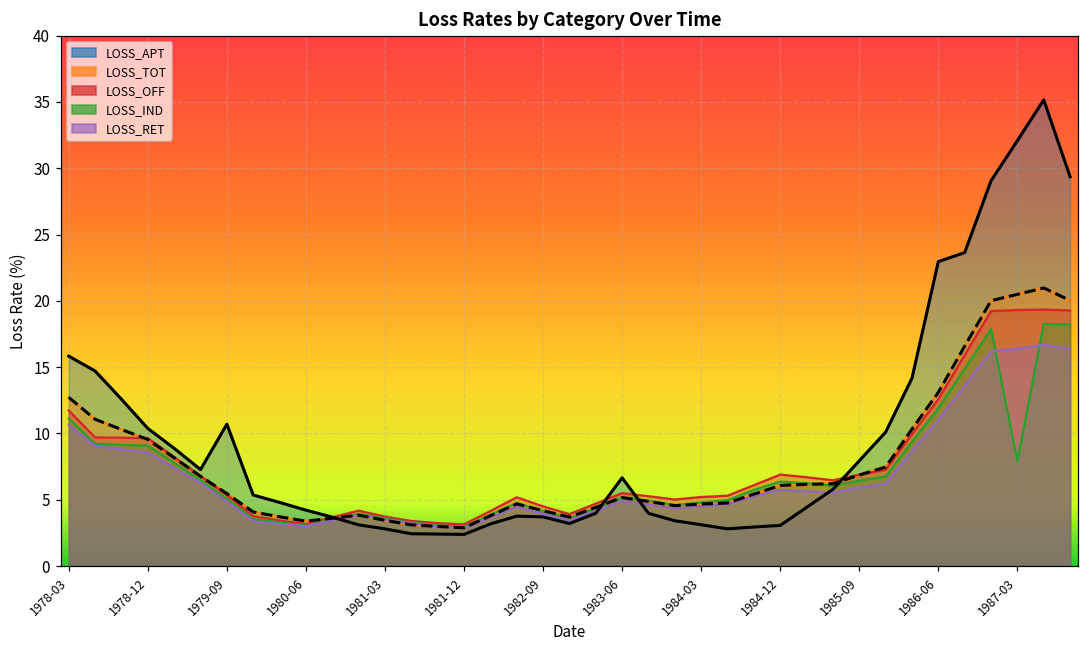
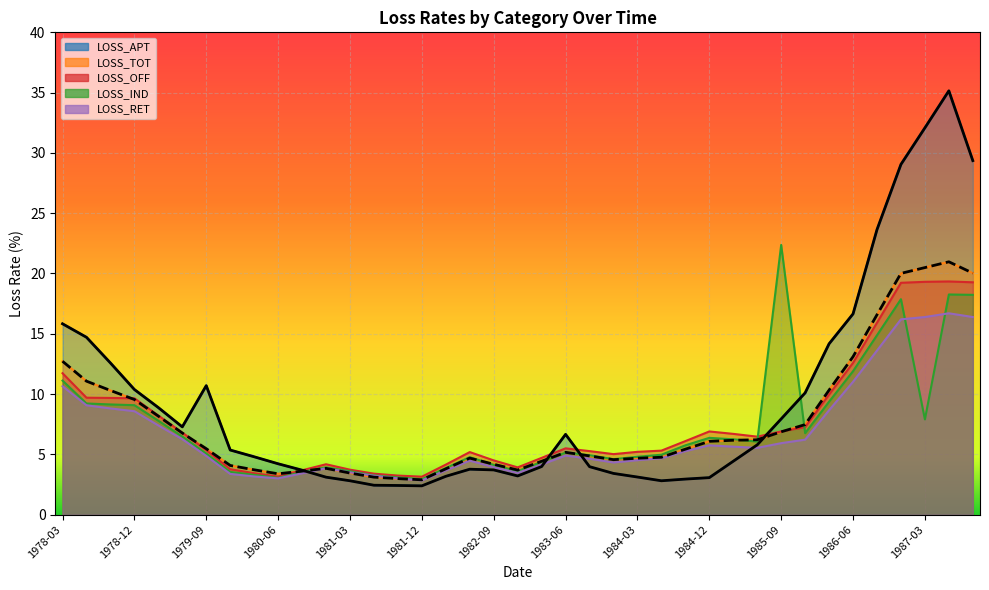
LOSS_IND, 1985-09: 6.4 -> 22.4
LOSS_APT, 1986-06: 23.0 -> 16.7
